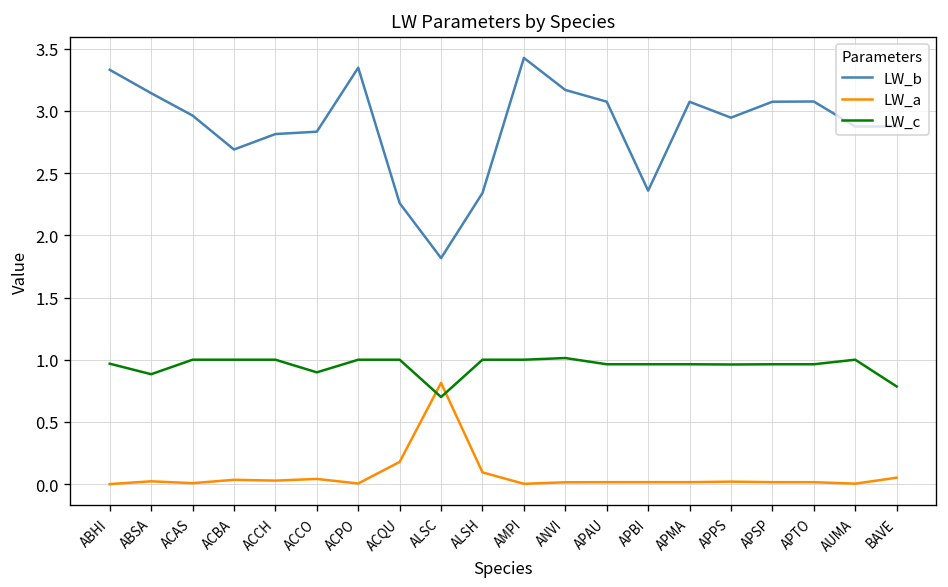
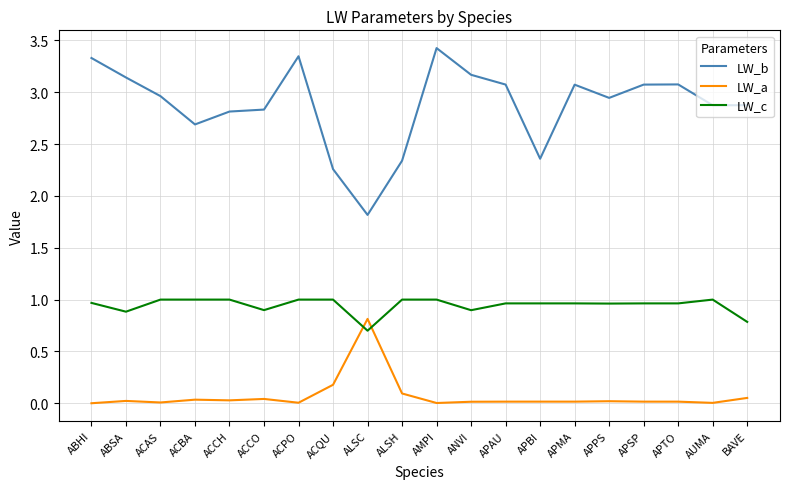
LW_c, ANVI: 1.01 -> 0.90
